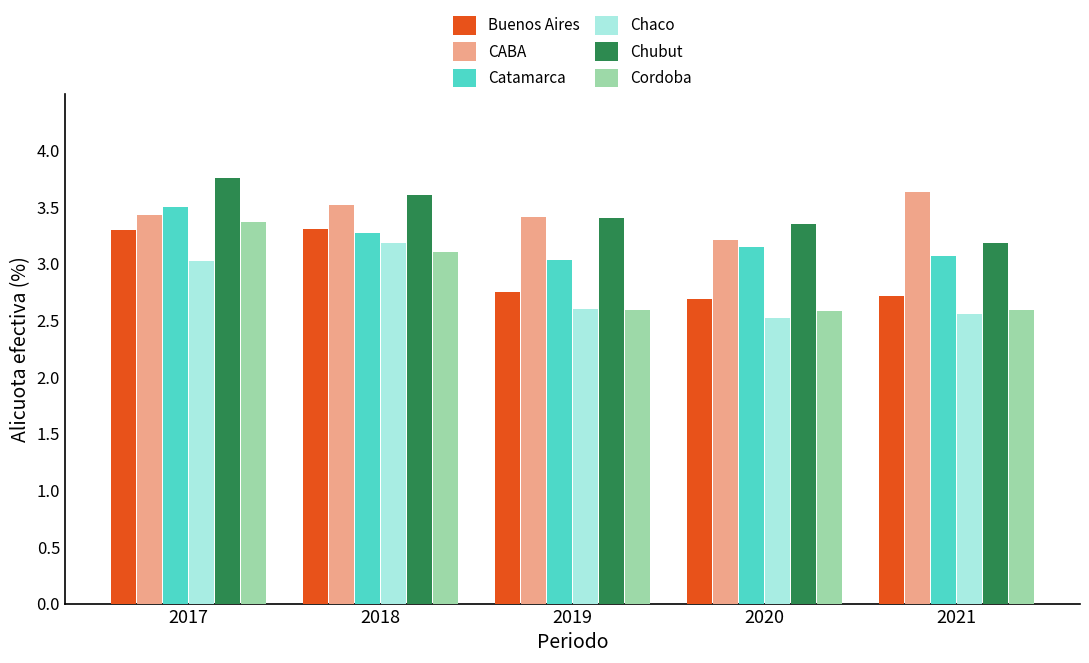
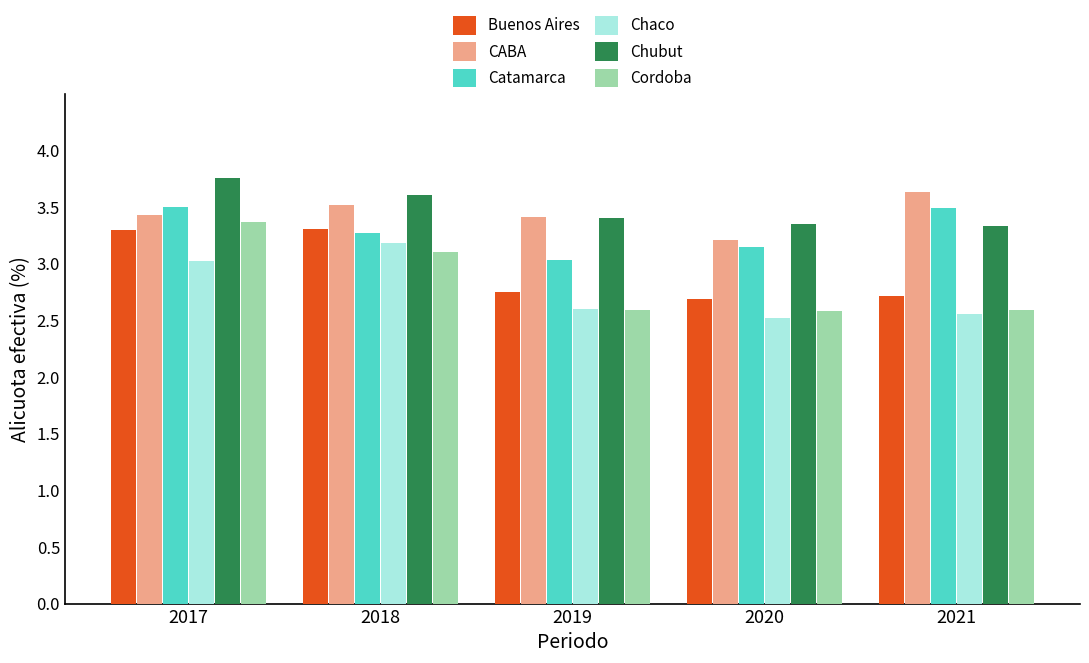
Catamarca, 2021: 3.07 -> 3.49
Chubut, 2021: 3.19 -> 3.34
